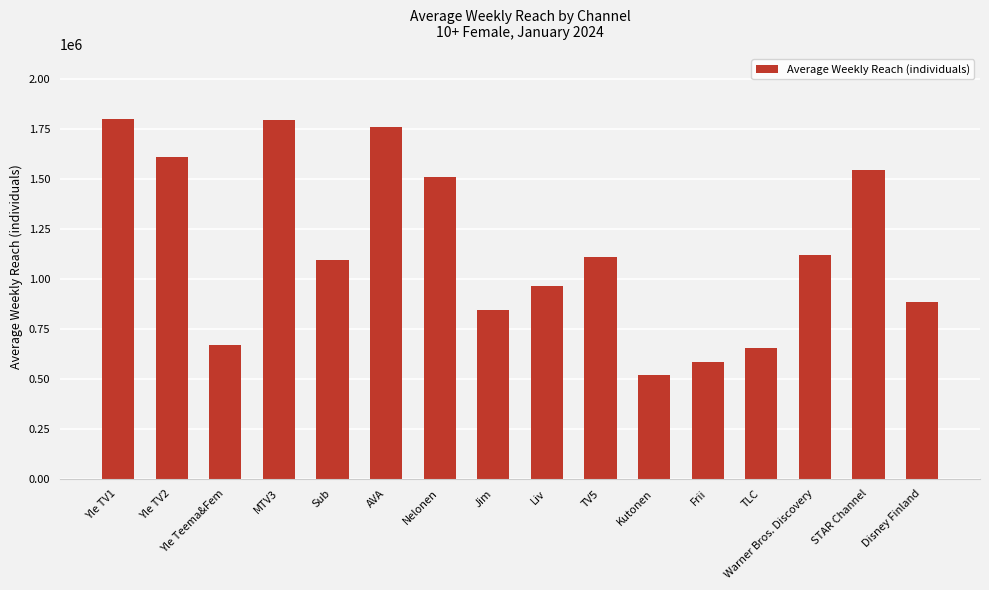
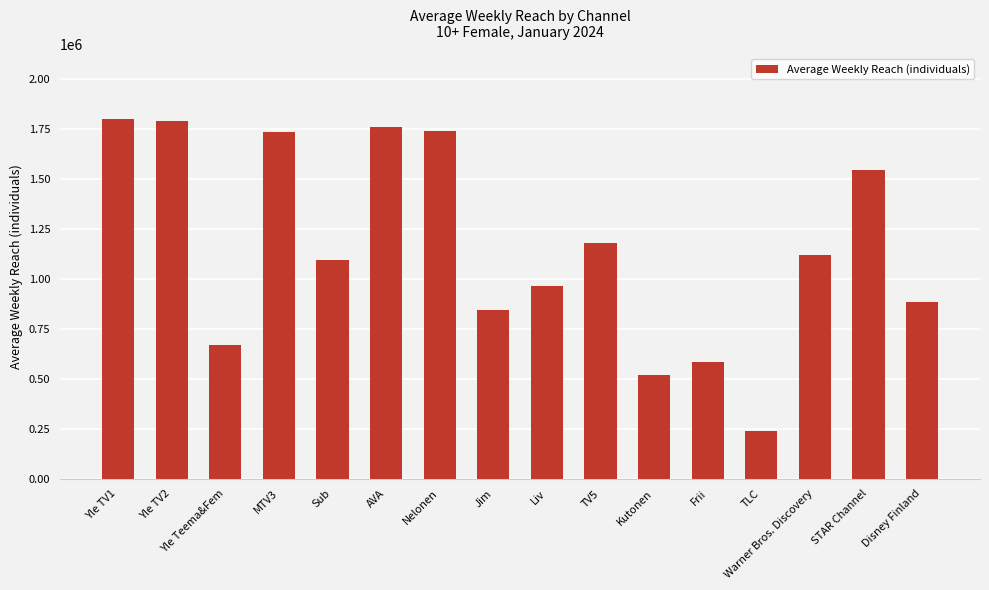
Yle TV2: 1610000 -> 1790000
MTV3: 1790000 -> 1730000
Nelonen: 1510000 -> 1740000
TV5: 1110000 -> 1180000
TLC: 650000 -> 240000
